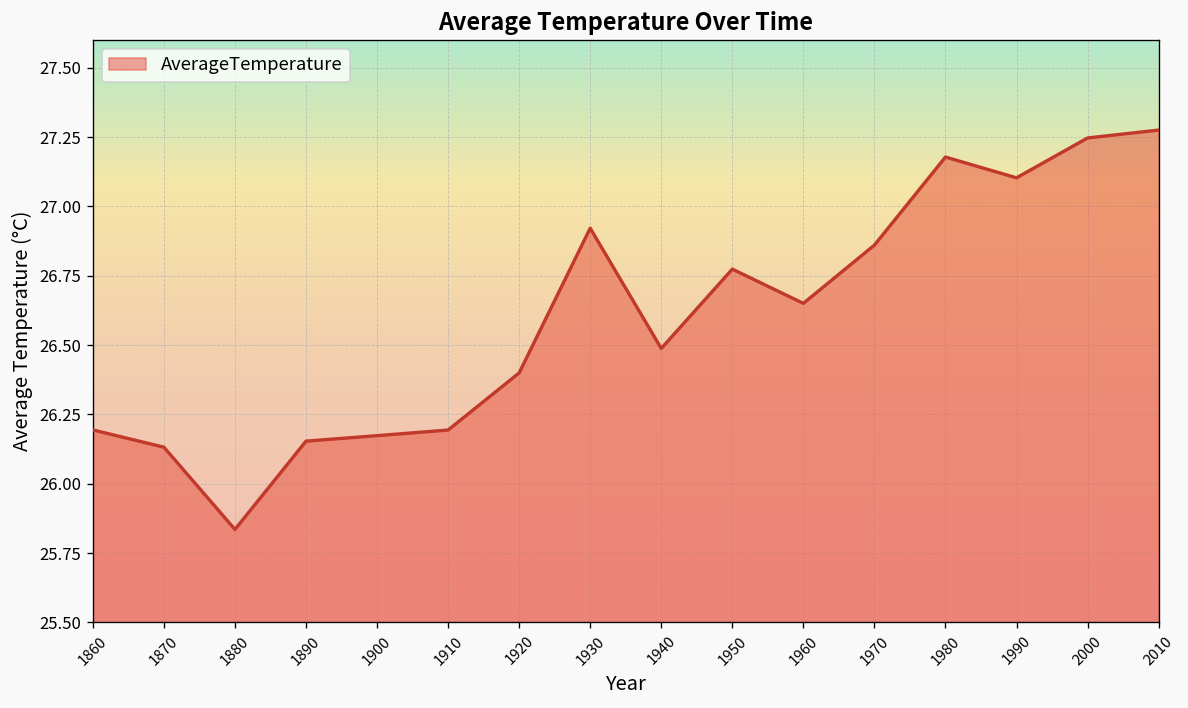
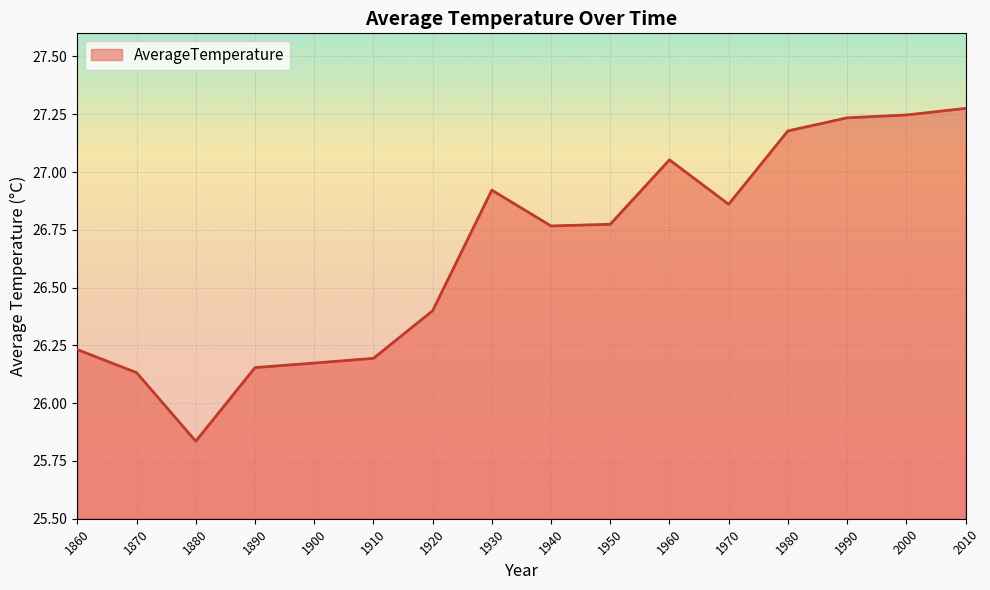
1860: 26.19 -> 26.23
1940: 26.49 -> 26.77
1960: 26.65 -> 27.05
1990: 27.10 -> 27.23
